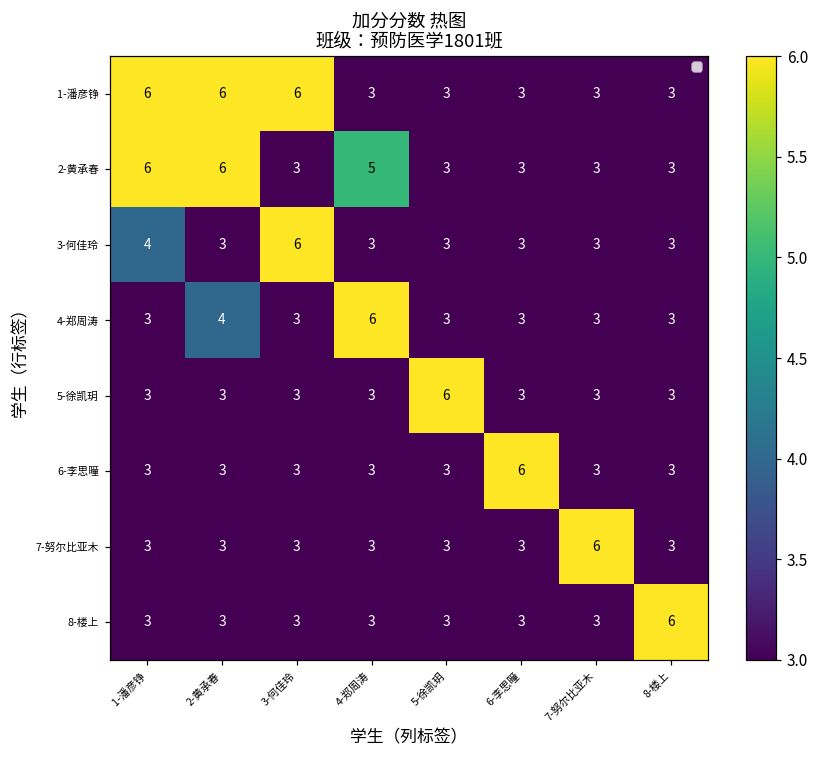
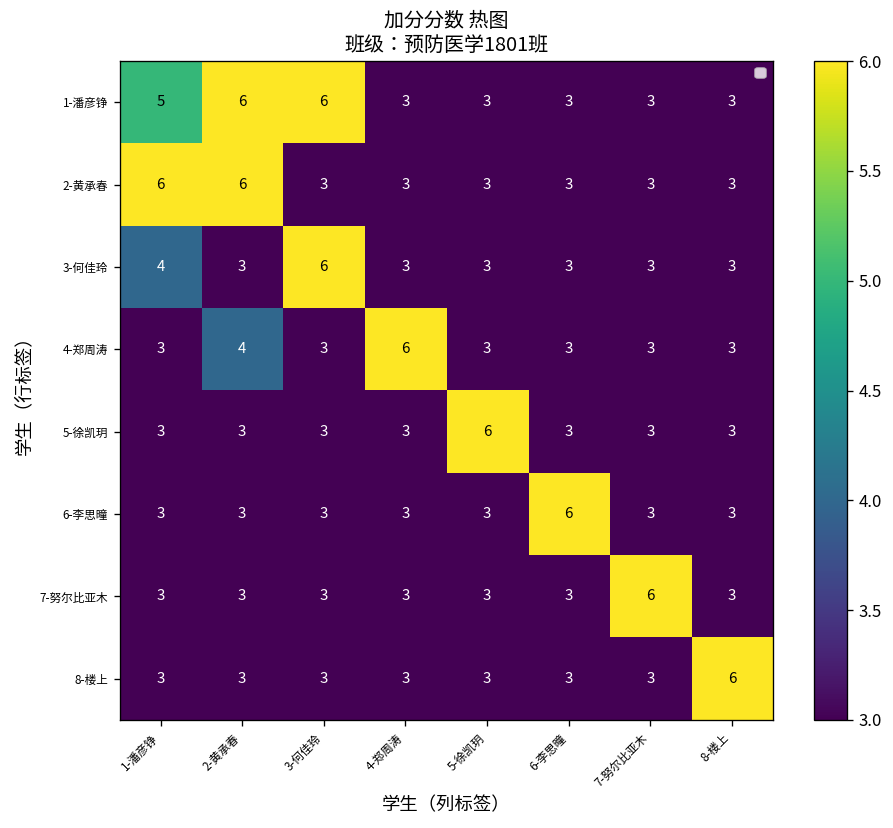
1-潘彦铮, 1-潘彦铮: 6 -> 5
2-黄承春, 4-郑周涛: 5 -> 3
